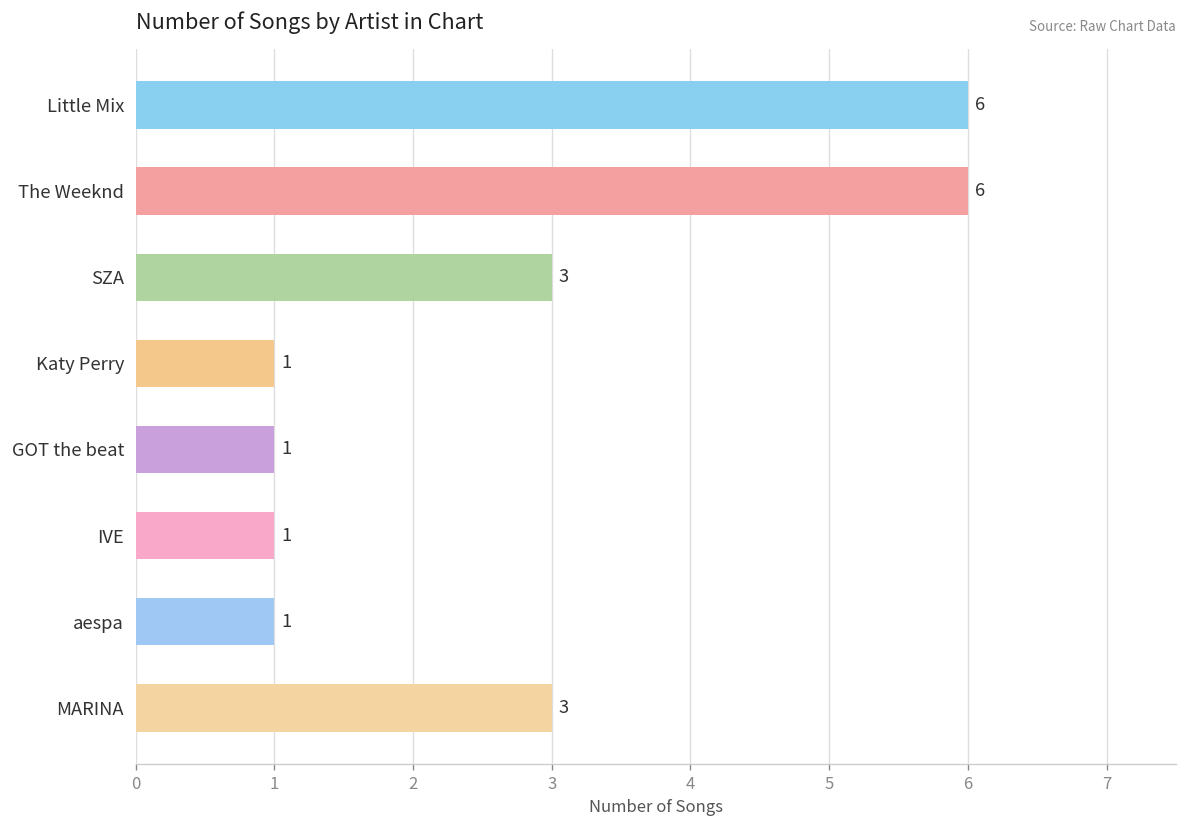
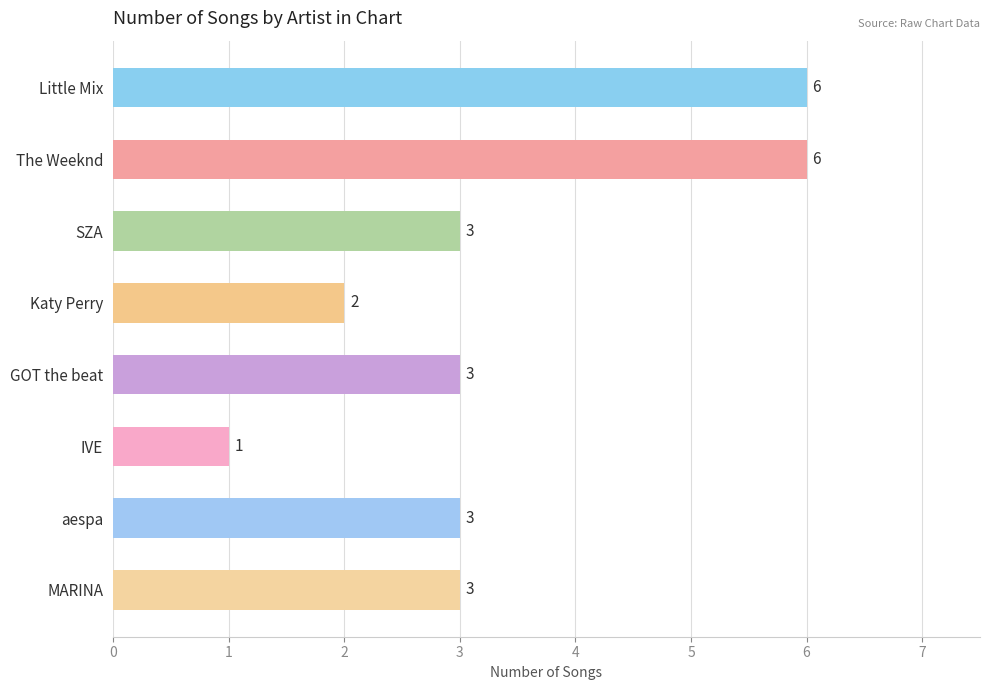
Katy Perry: 1 -> 2
GOT the beat: 1 -> 3
aespa: 1 -> 3
